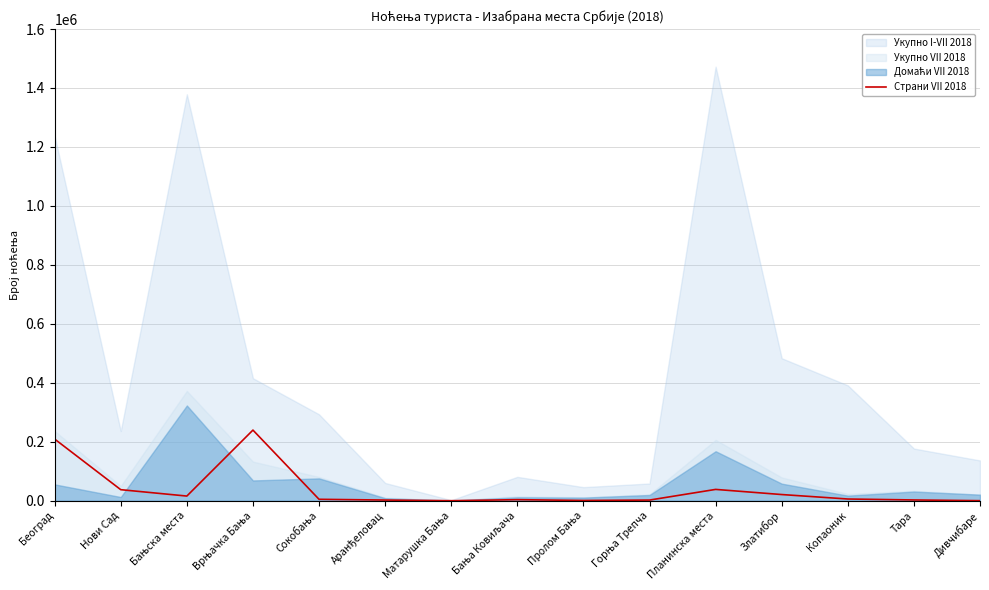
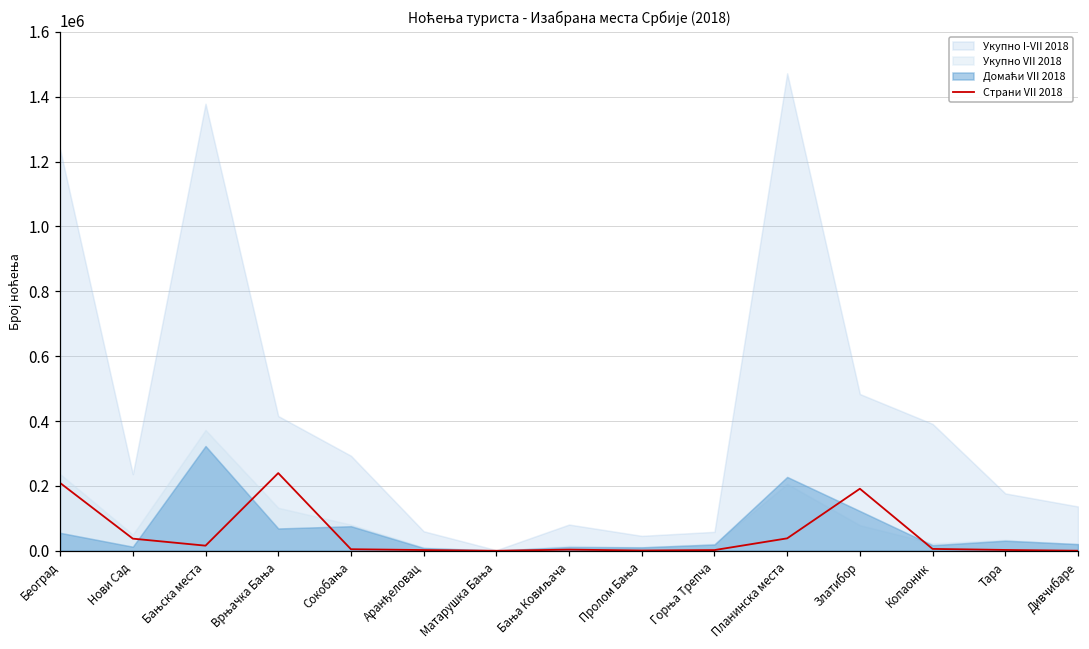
Домаћи VII 2018, Планинска места: 170000 -> 230000
Страни VII 2018, Златибор: 20000 -> 190000
Домаћи VII 2018, Златибор: 60000 -> 120000
